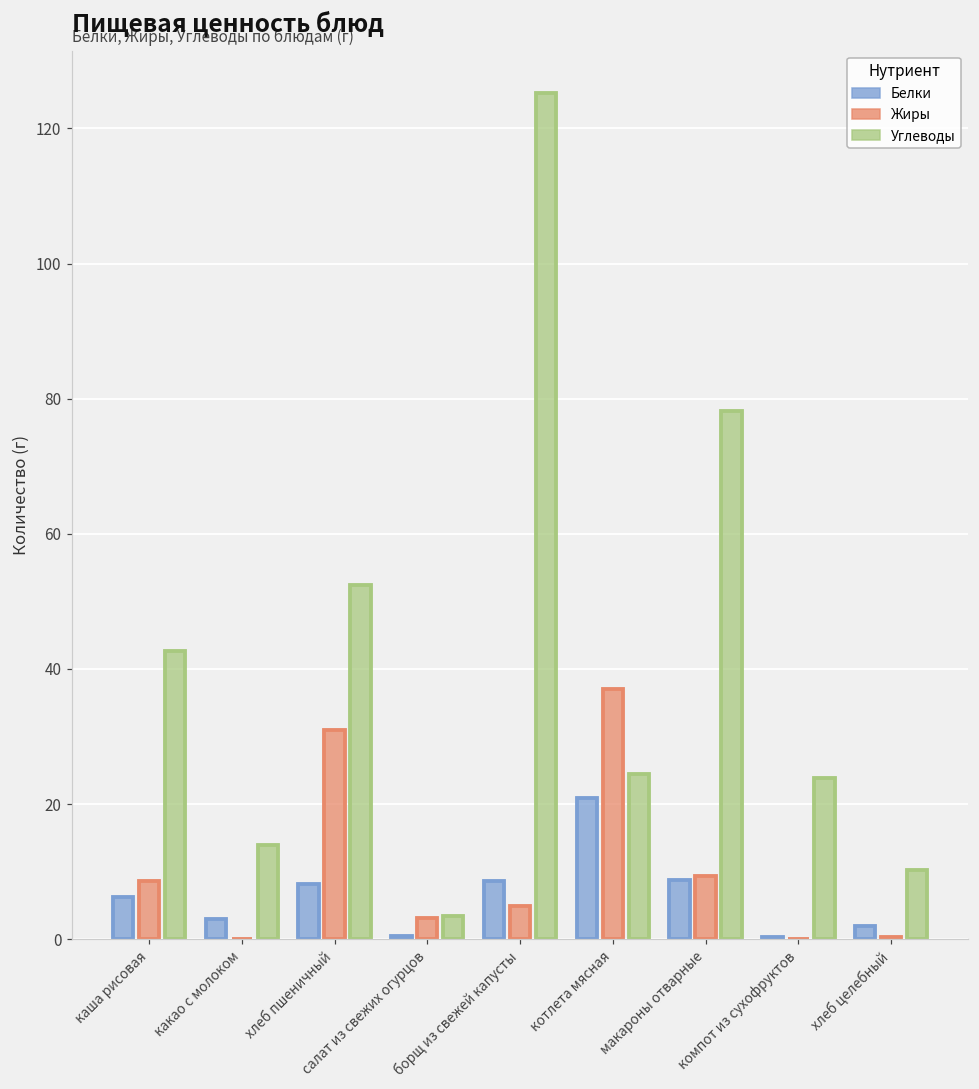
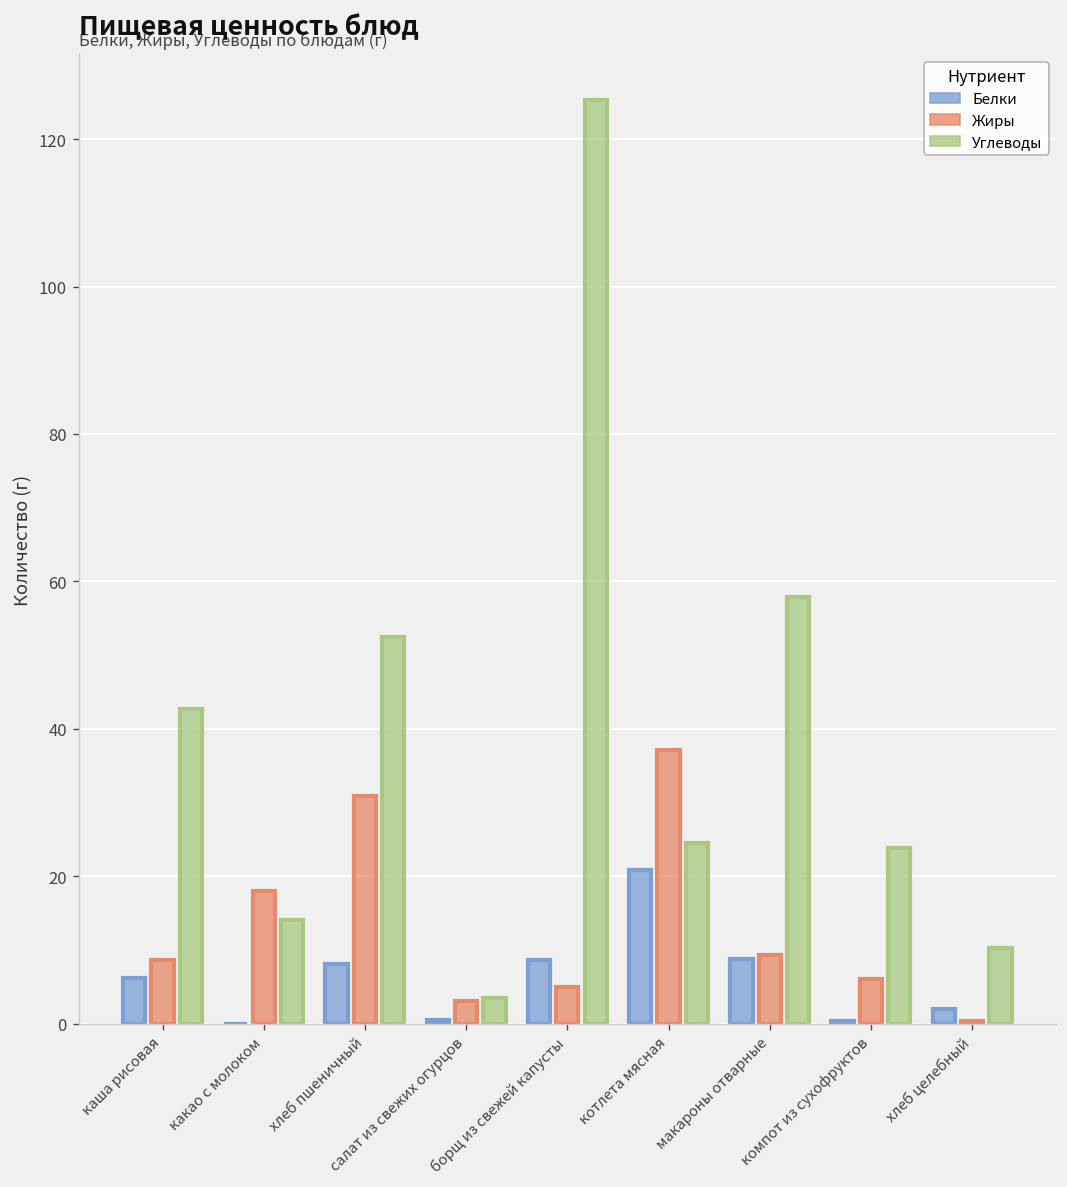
Белки, какао с молоком: 3 -> 0
Жиры, какао с молоком: 0 -> 18
Углеводы, макароны отварные: 78 -> 58
Жиры, компот из сухофруктов: 0 -> 6
